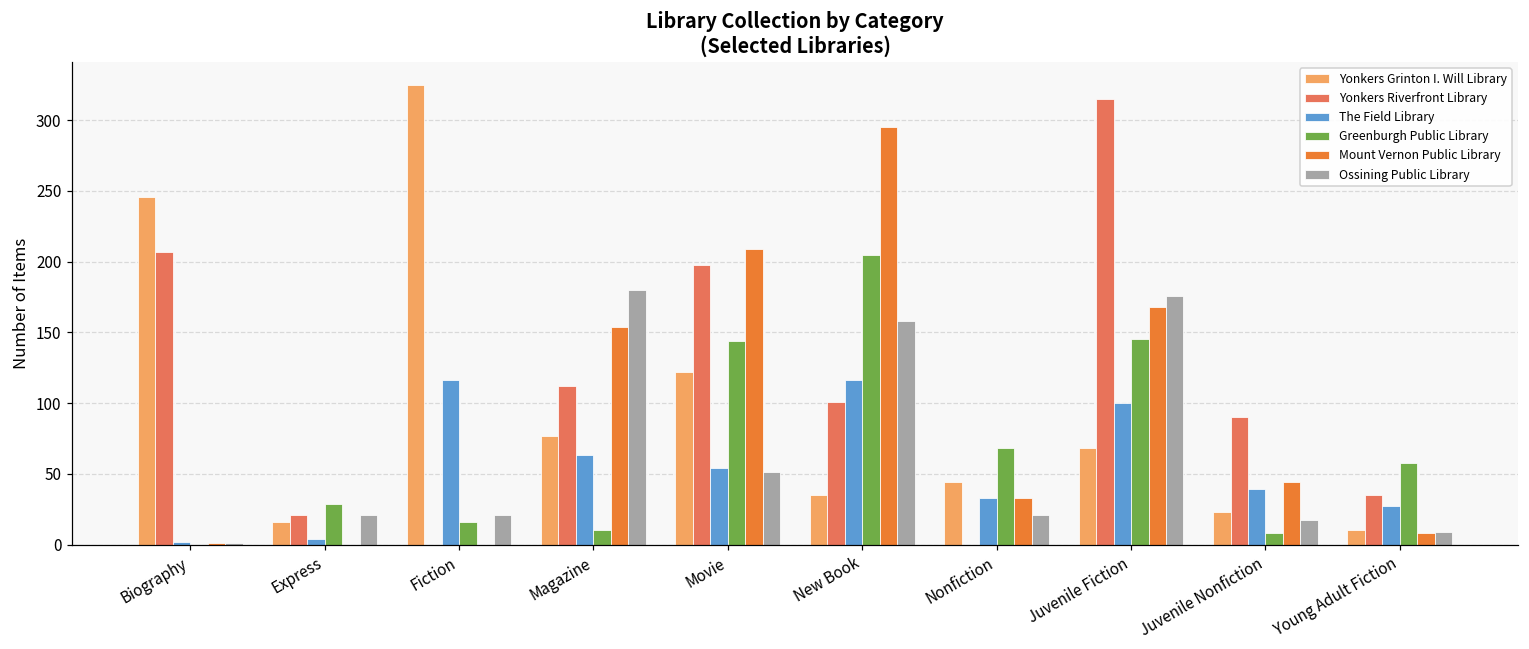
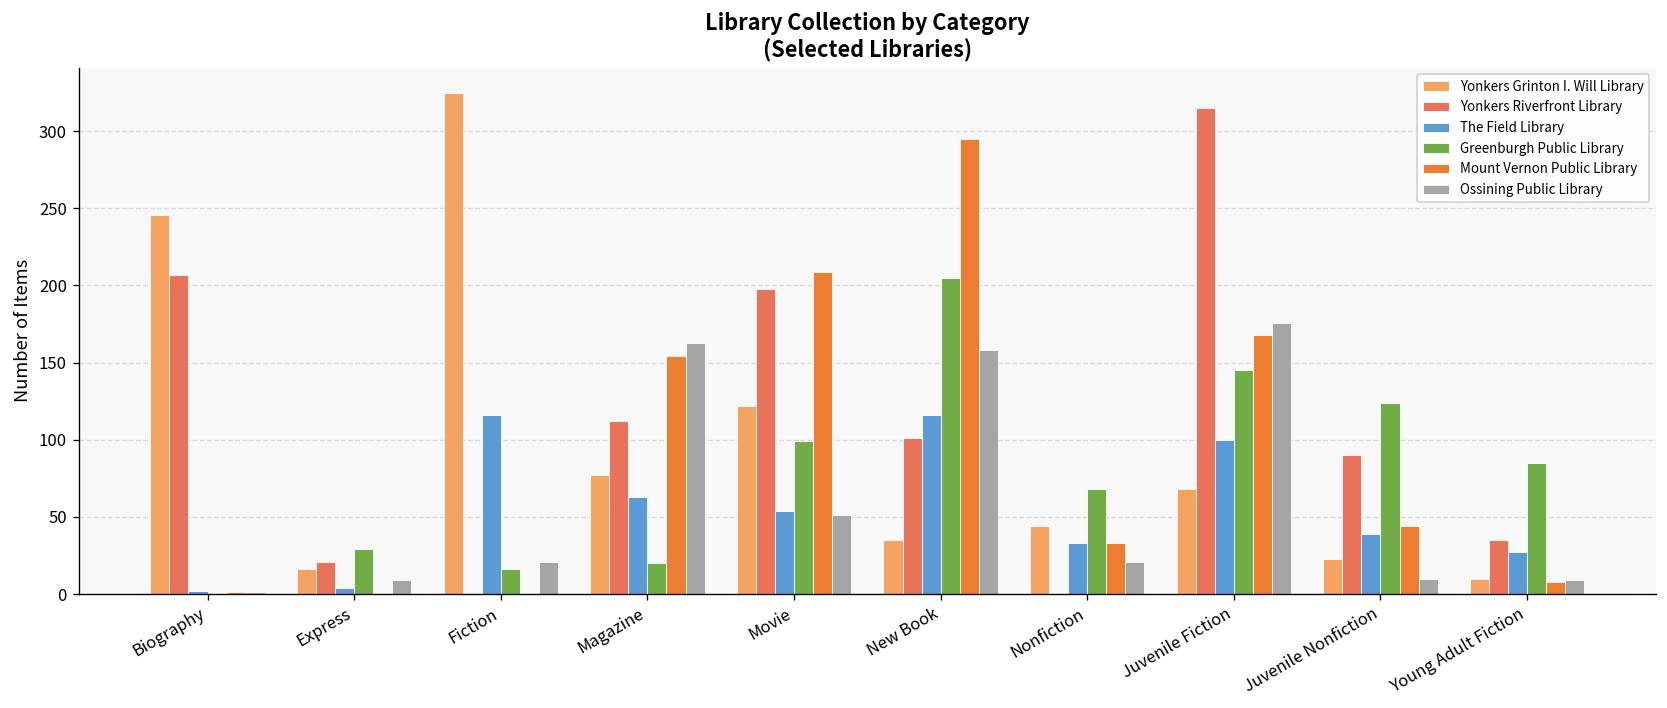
Ossining Public Library, Express: 21 -> 9
Greenburgh Public Library, Magazine: 10 -> 20
Ossining Public Library, Magazine: 180 -> 163
Greenburgh Public Library, Movie: 144 -> 99
Greenburgh Public Library, Juvenile Nonfiction: 8 -> 124
Ossining Public Library, Juvenile Nonfiction: 17 -> 10
Greenburgh Public Library, Young Adult Fiction: 58 -> 85
